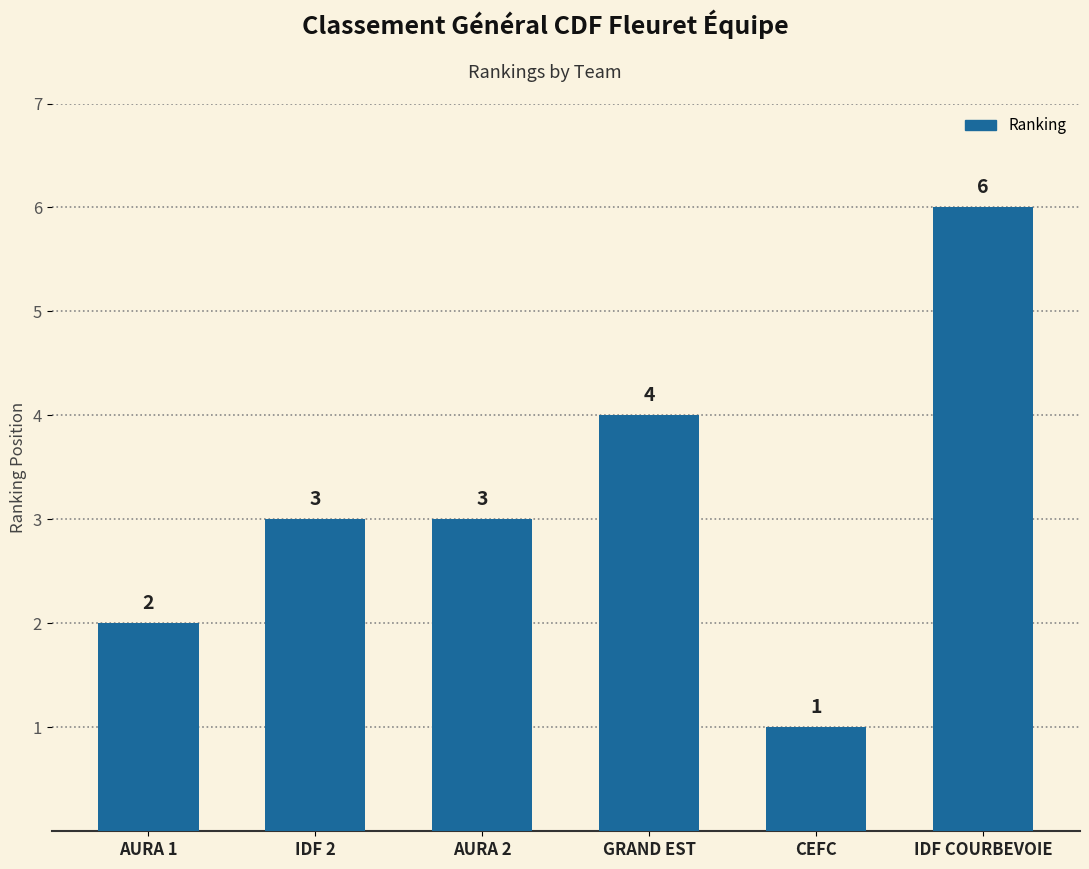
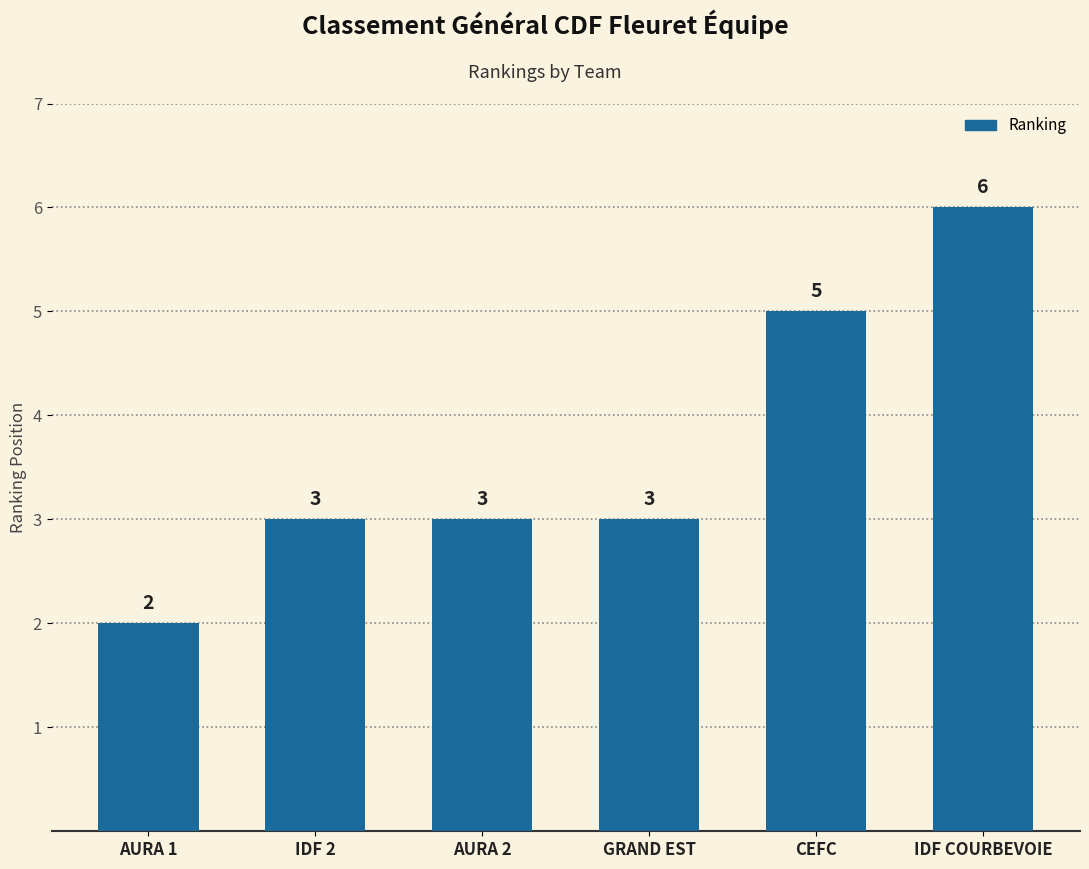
GRAND EST: 4 -> 3
CEFC: 1 -> 5
